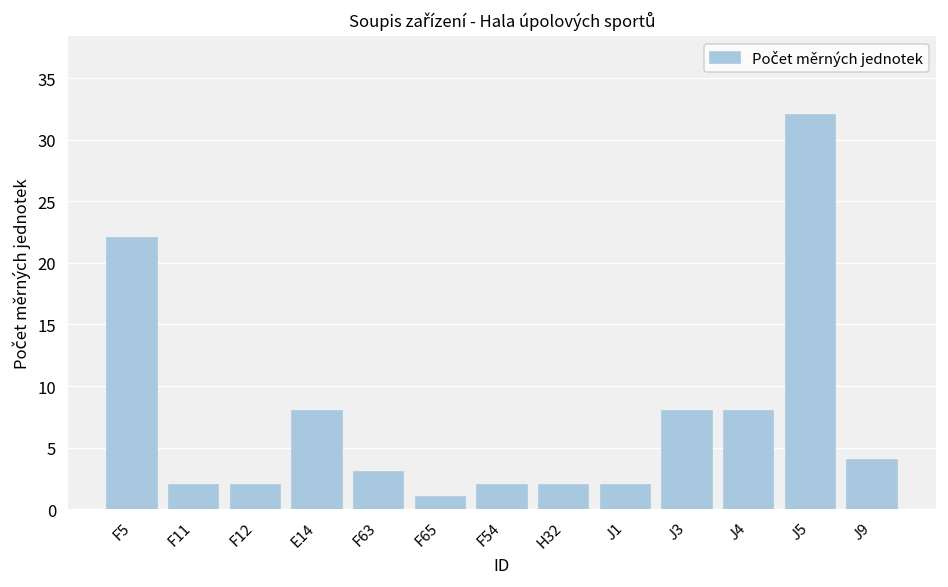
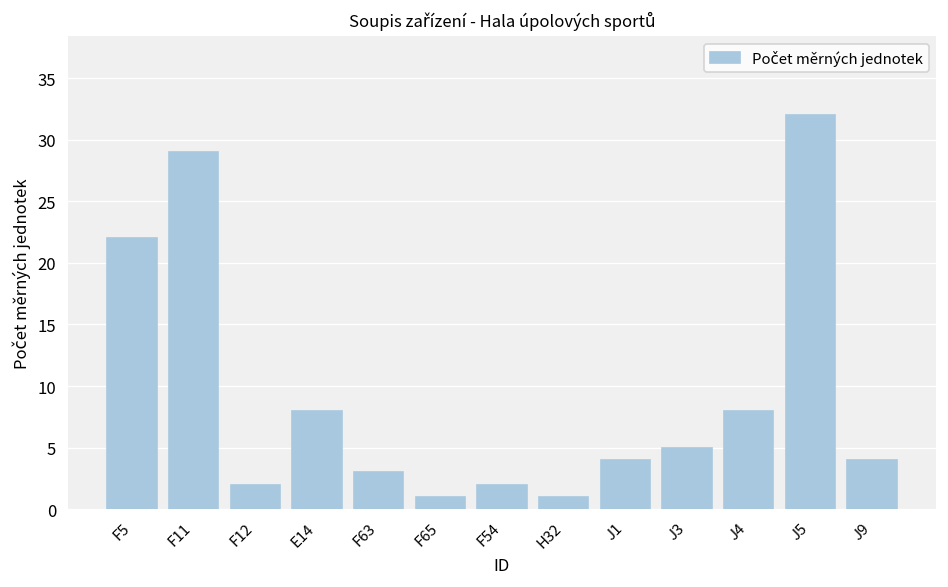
F11: 2 -> 29
H32: 2 -> 1
J1: 2 -> 4
J3: 8 -> 5
